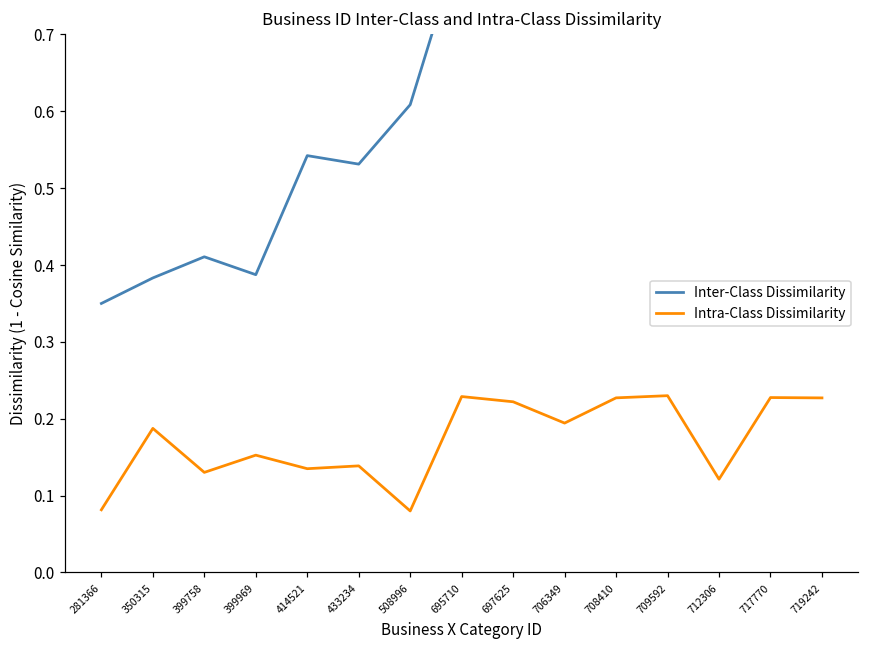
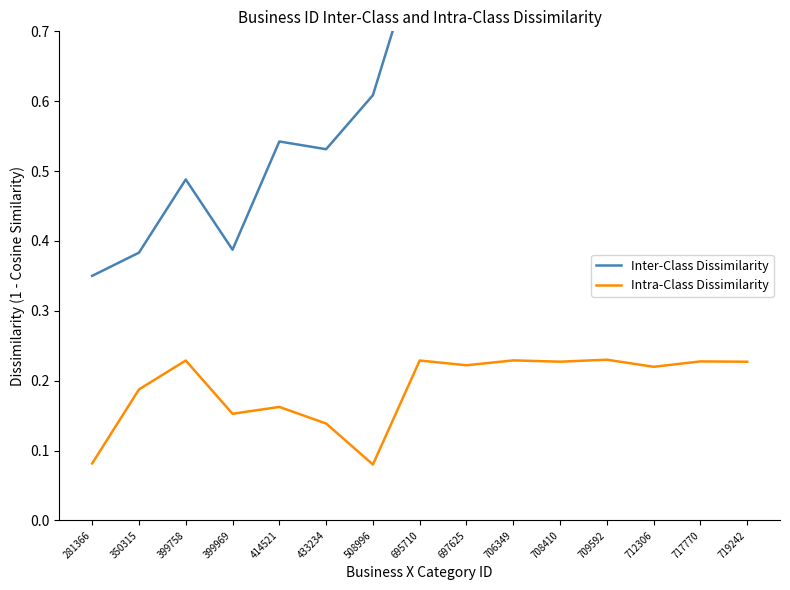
Inter-Class Dissimilarity, 399758: 0.41 -> 0.49
Intra-Class Dissimilarity, 399758: 0.13 -> 0.23
Intra-Class Dissimilarity, 414521: 0.14 -> 0.16
Intra-Class Dissimilarity, 706349: 0.19 -> 0.23
Intra-Class Dissimilarity, 712306: 0.12 -> 0.22
